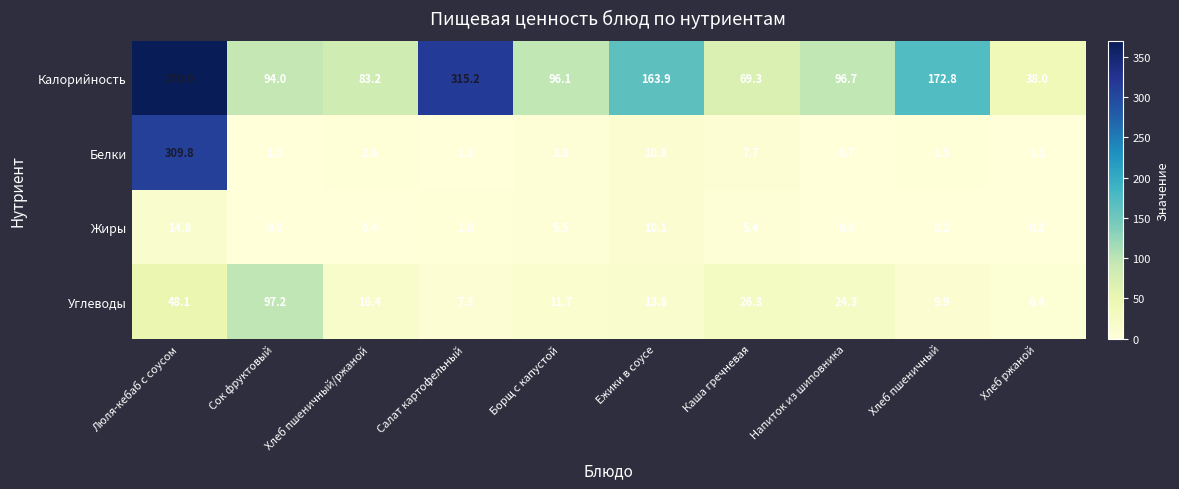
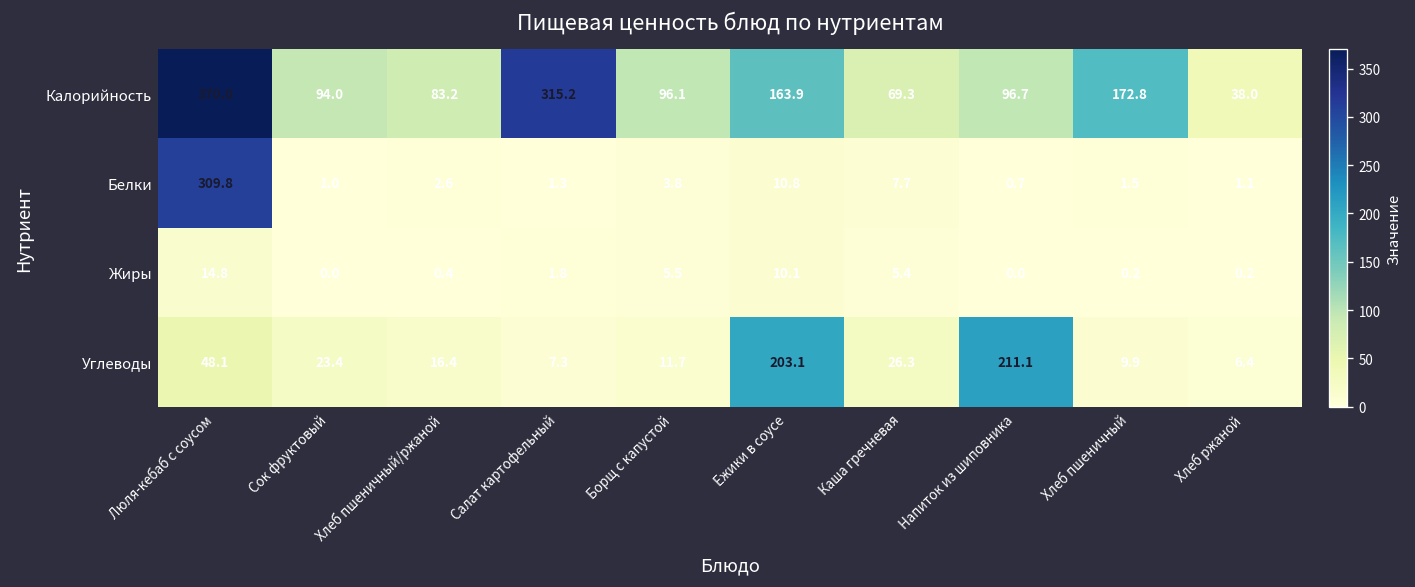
Углеводы, Сок фруктовый: 97.2 -> 23.4
Углеводы, Ежики в соусе: 13.8 -> 203.1
Углеводы, Напиток из шиповника: 24.3 -> 211.1
